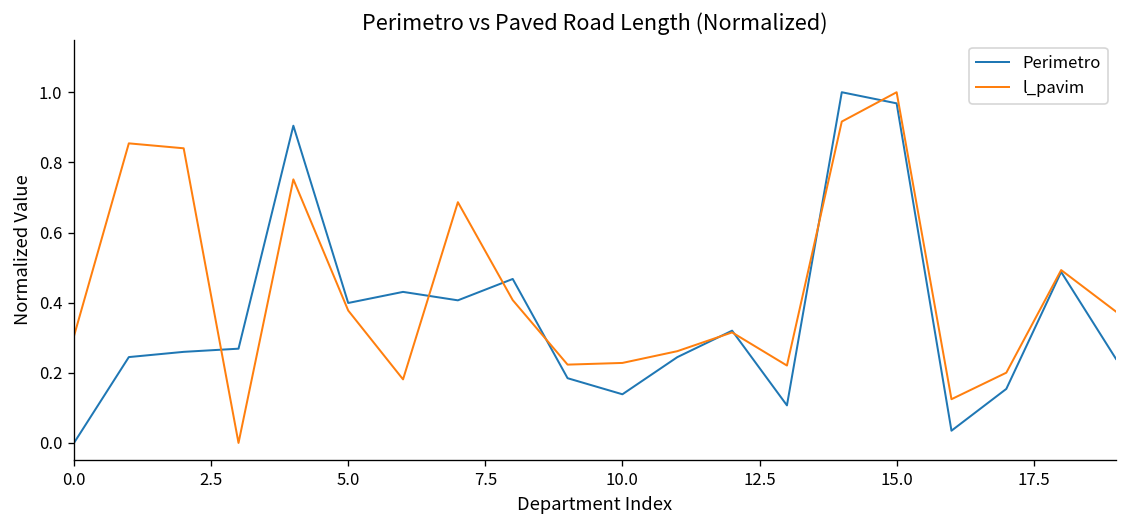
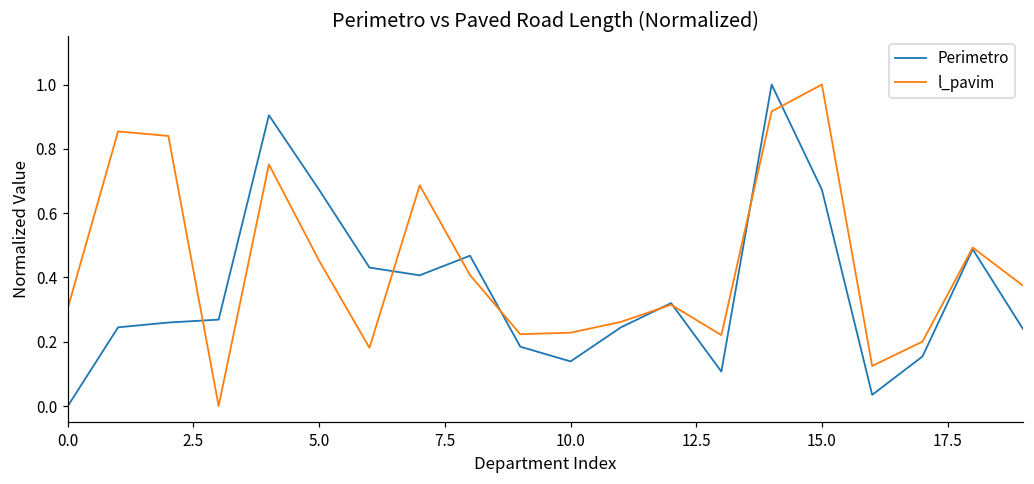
Perimetro, 5.0: 0.40 -> 0.67
l_pavim, 5.0: 0.38 -> 0.45
Perimetro, 15.0: 0.97 -> 0.67
